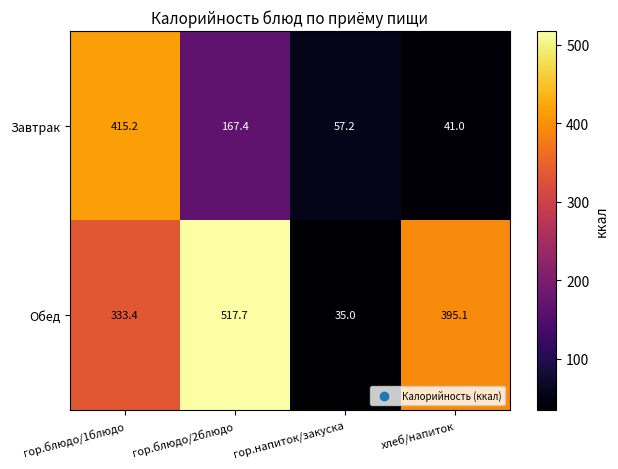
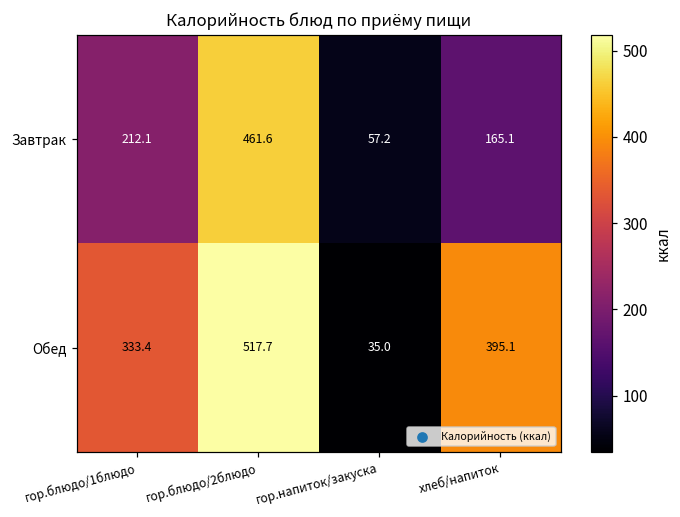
Завтрак, гор.блюдо/1блюдо: 415.2 -> 212.1
Завтрак, гор.блюдо/2блюдо: 167.4 -> 461.6
Завтрак, хлеб/напиток: 41.0 -> 165.1
